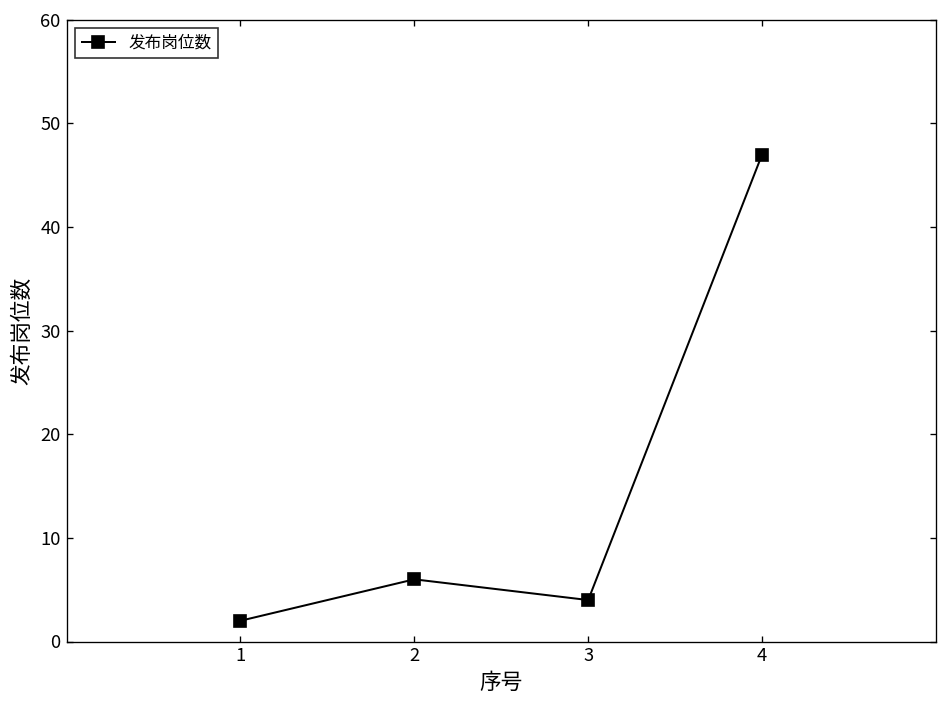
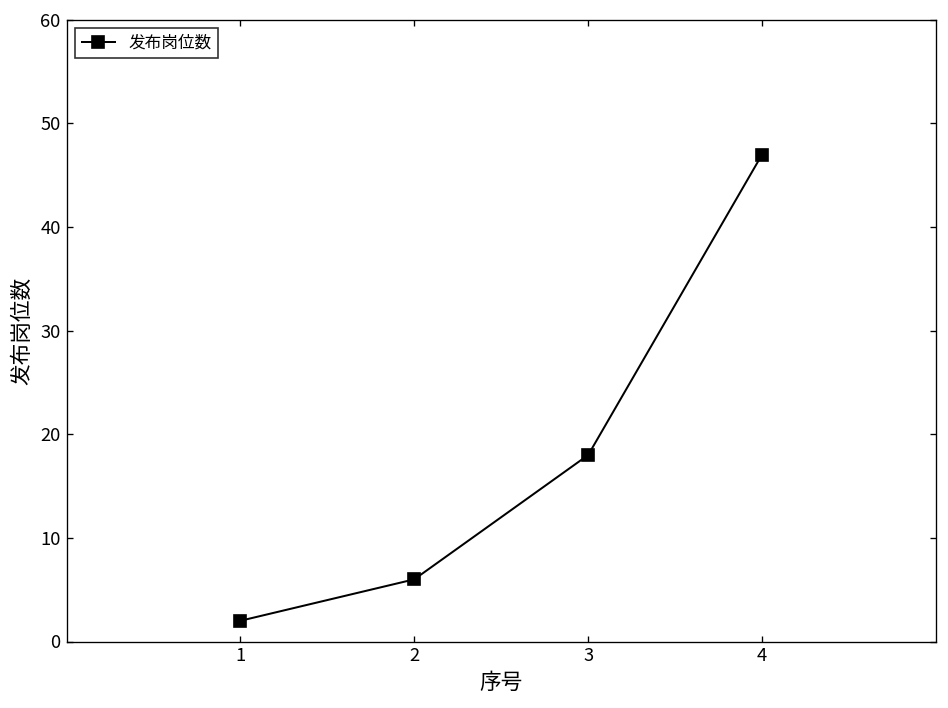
3: 4 -> 18
